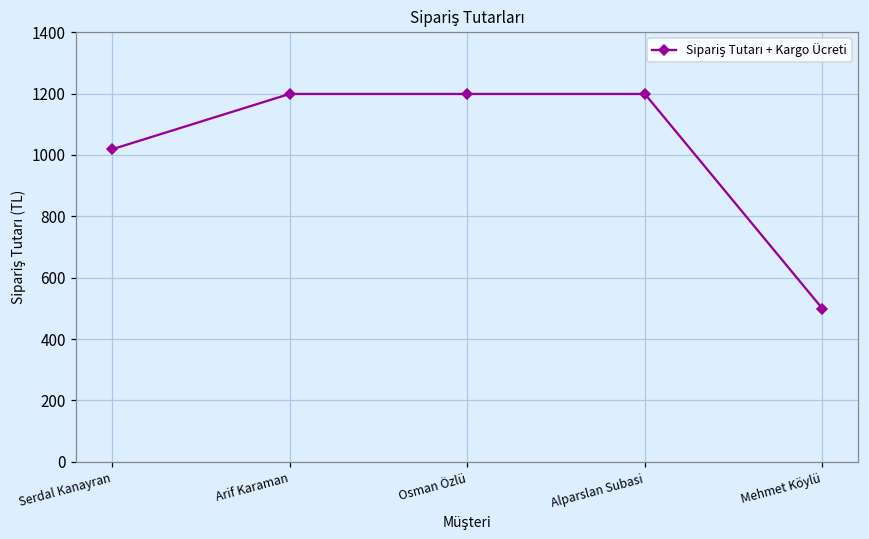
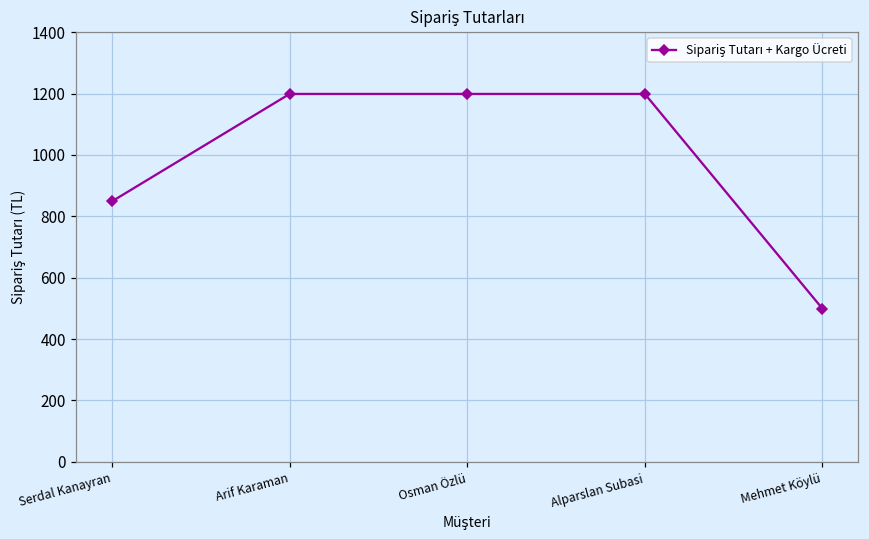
Serdal Kanayran: 1020 -> 850
